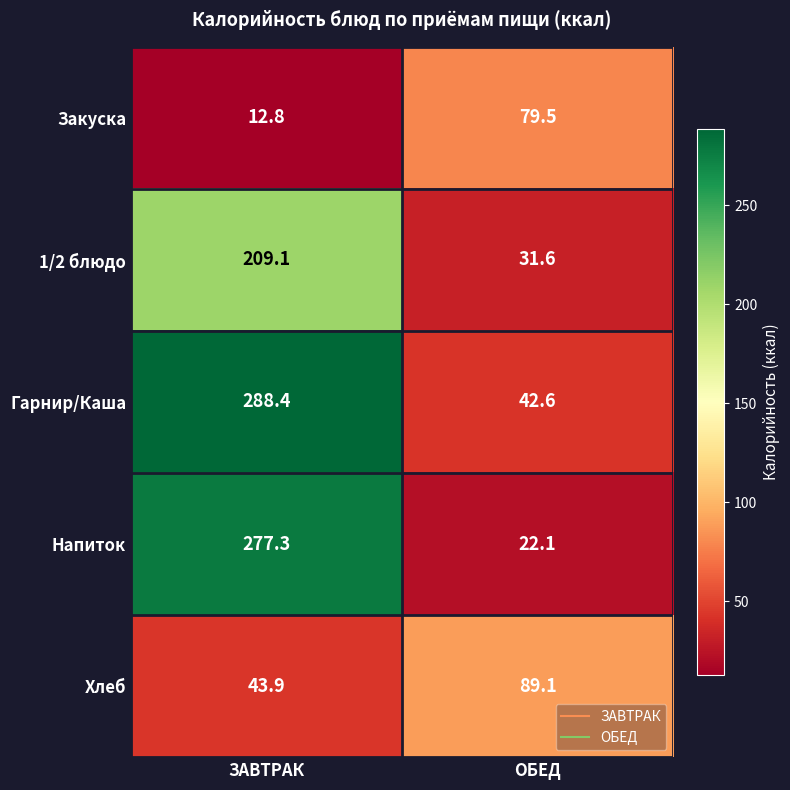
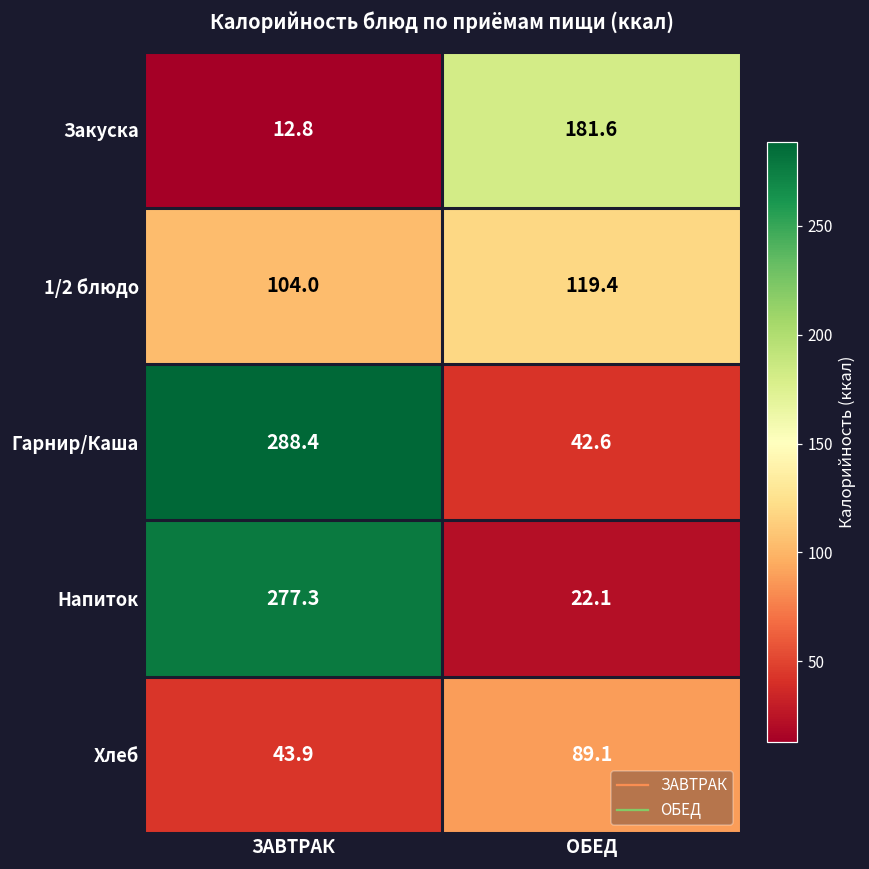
Закуска, ОБЕД: 79.5 -> 181.6
1/2 блюдо, ЗАВТРАК: 209.1 -> 104.0
1/2 блюдо, ОБЕД: 31.6 -> 119.4
